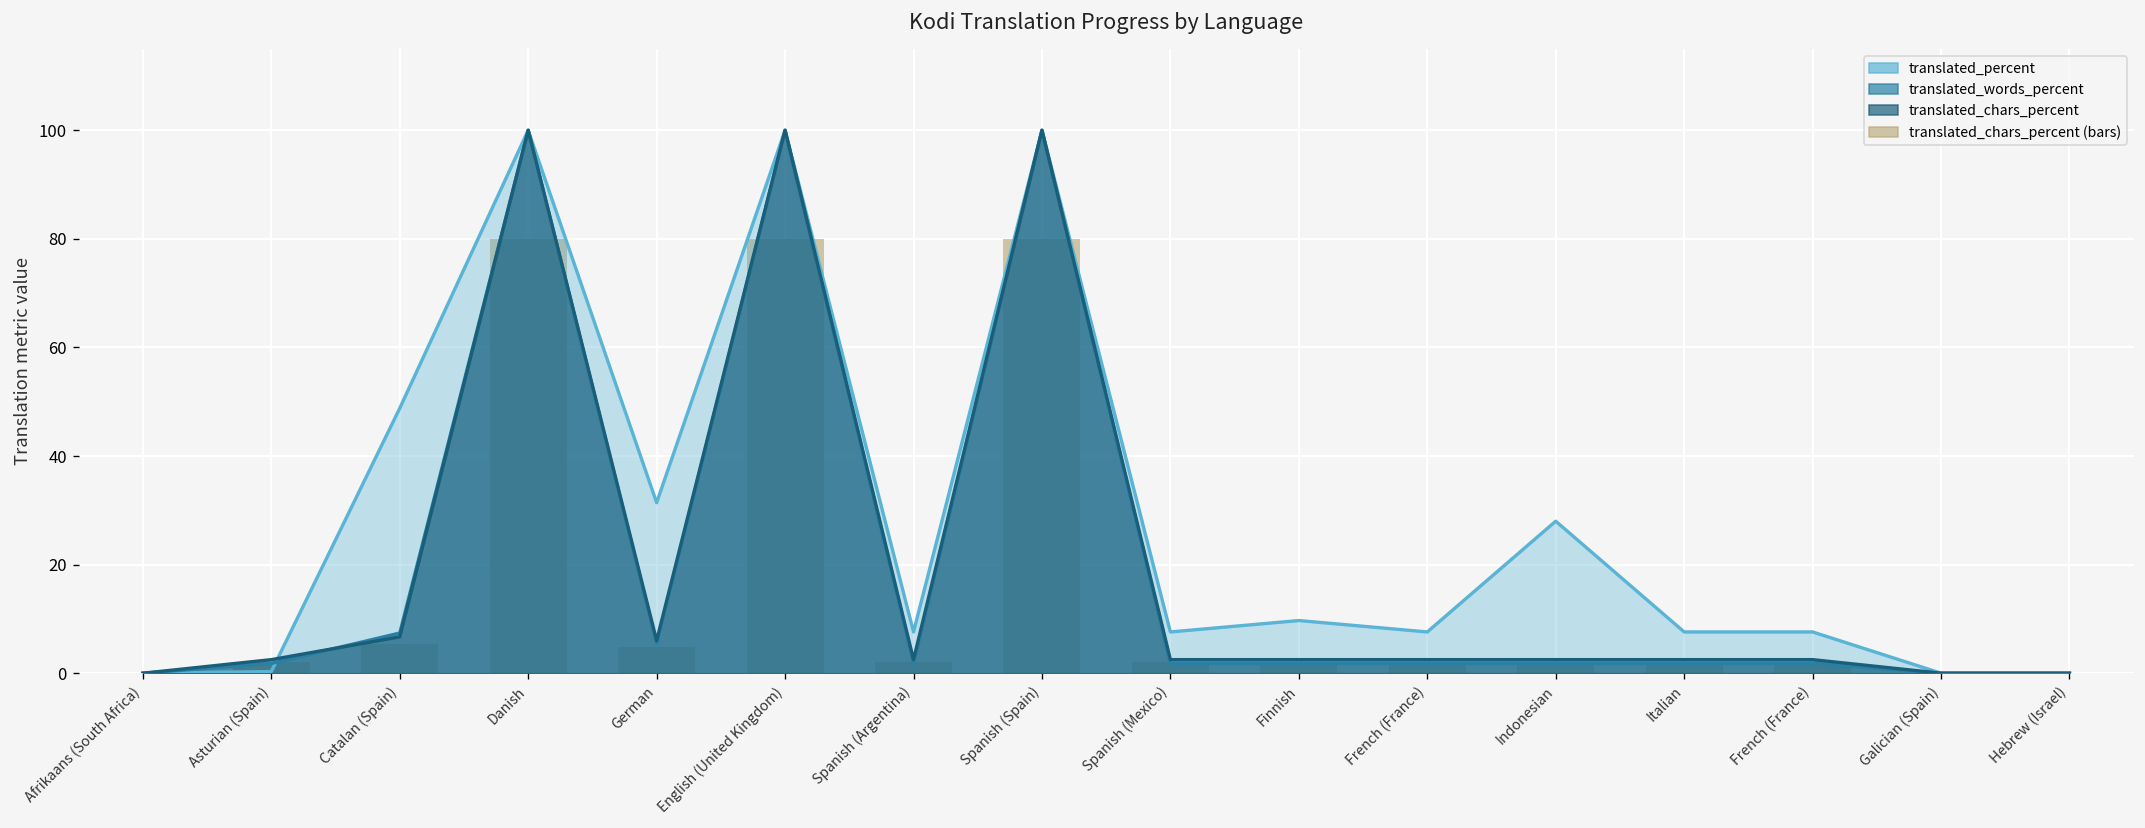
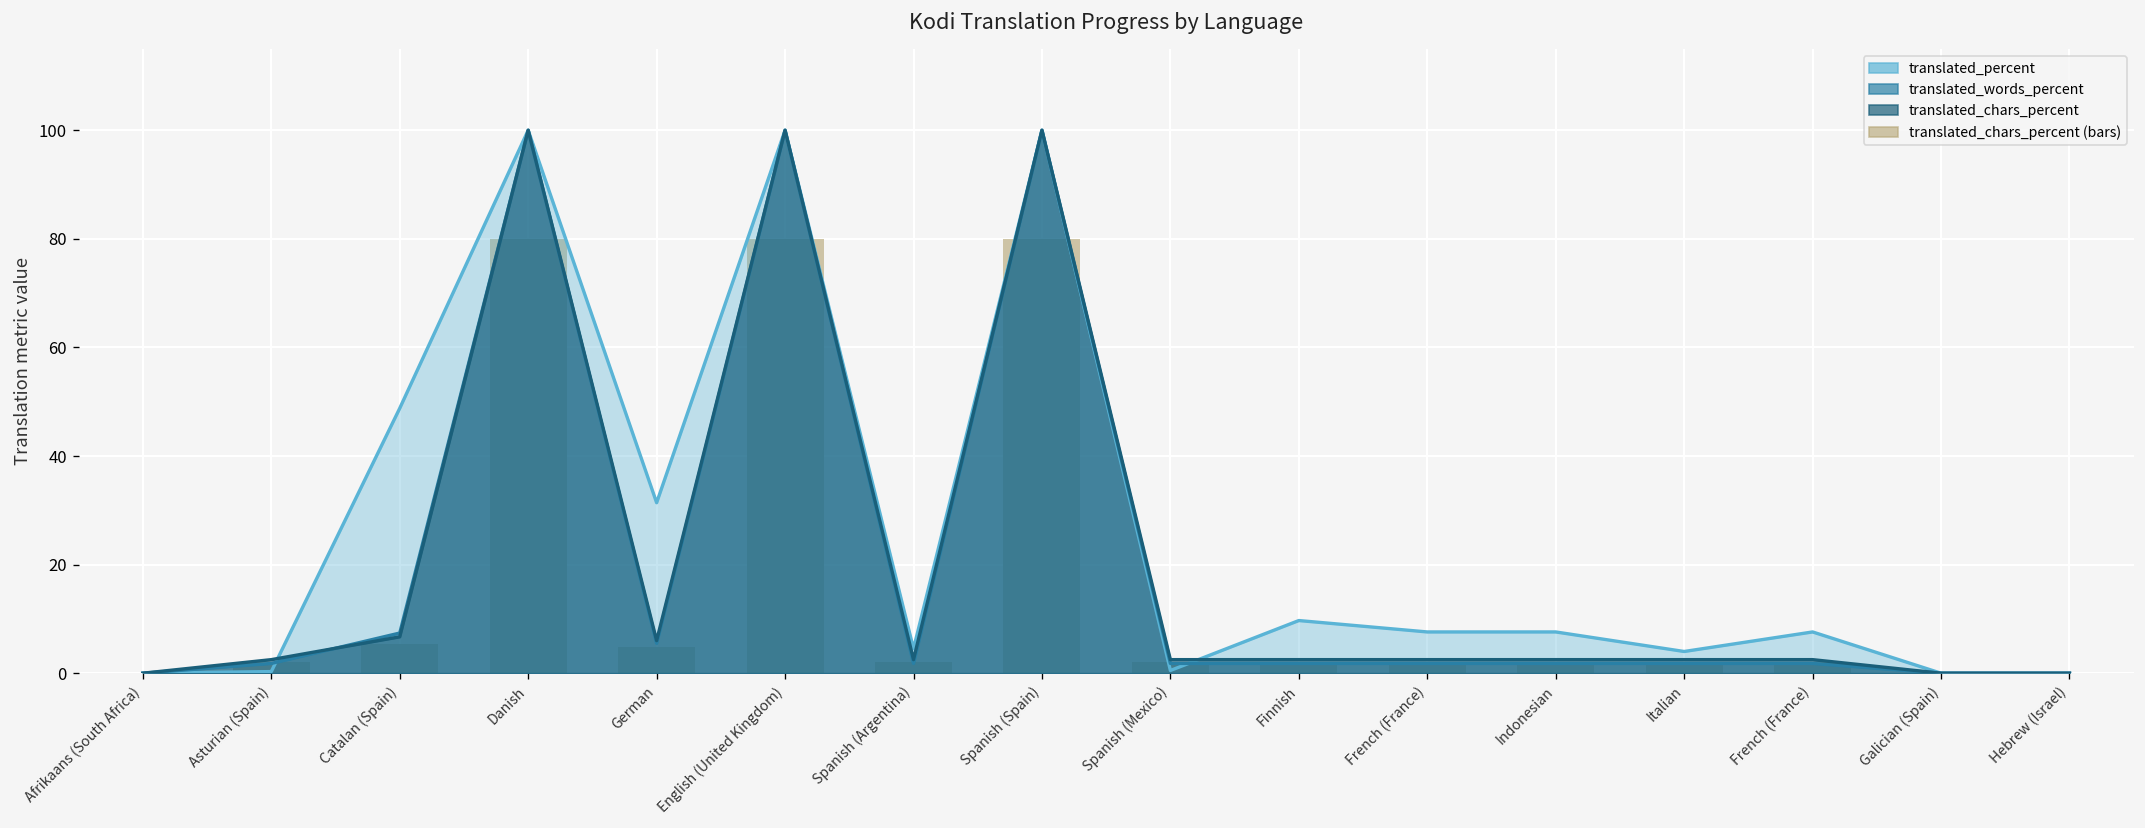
translated_percent, Spanish (Argentina): 8 -> 5
translated_percent, Spanish (Mexico): 8 -> 1
translated_percent, Indonesian: 28 -> 8
translated_percent, Italian: 8 -> 4
